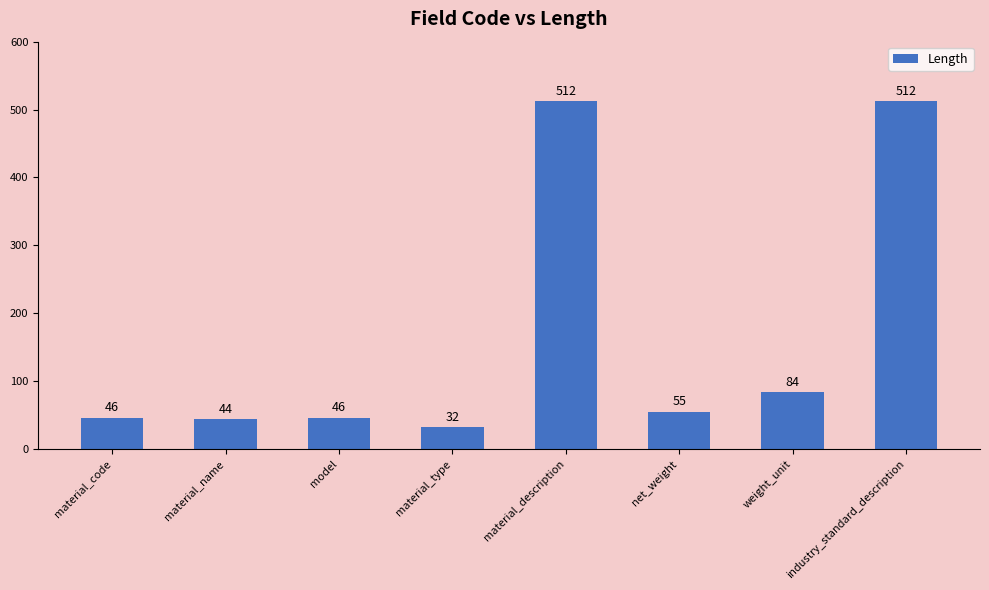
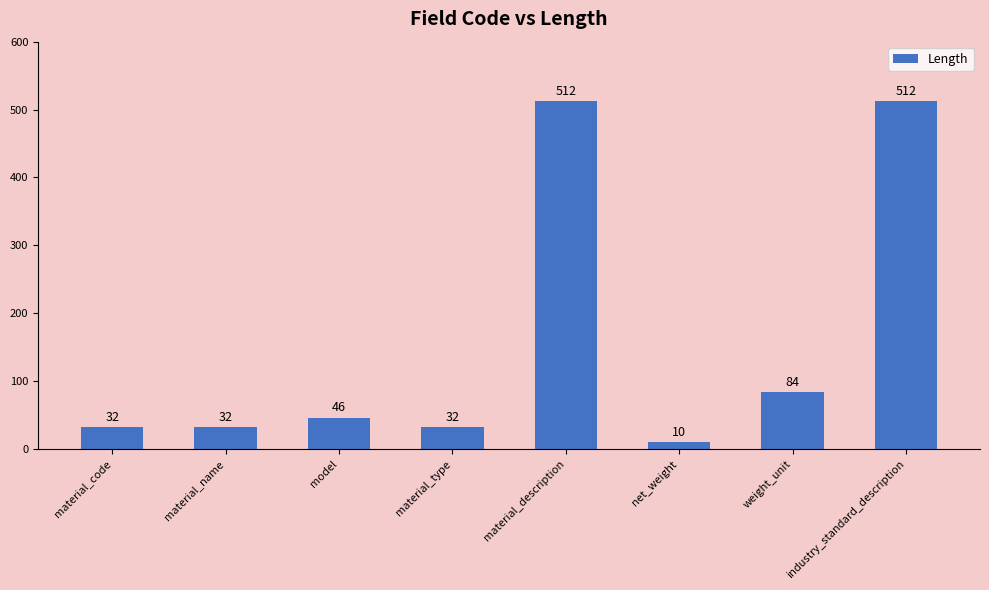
material_code: 46 -> 32
material_name: 44 -> 32
net_weight: 55 -> 10
